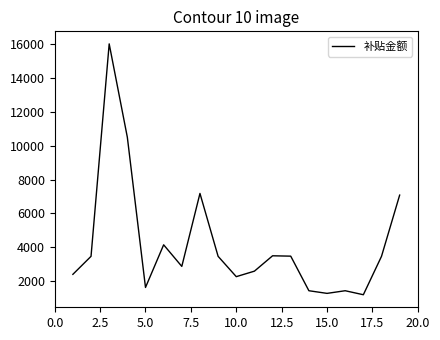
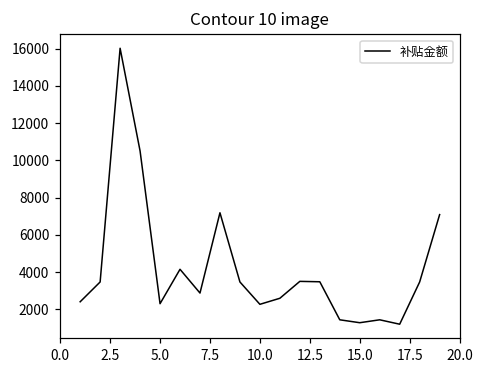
5.0: 1600 -> 2300
